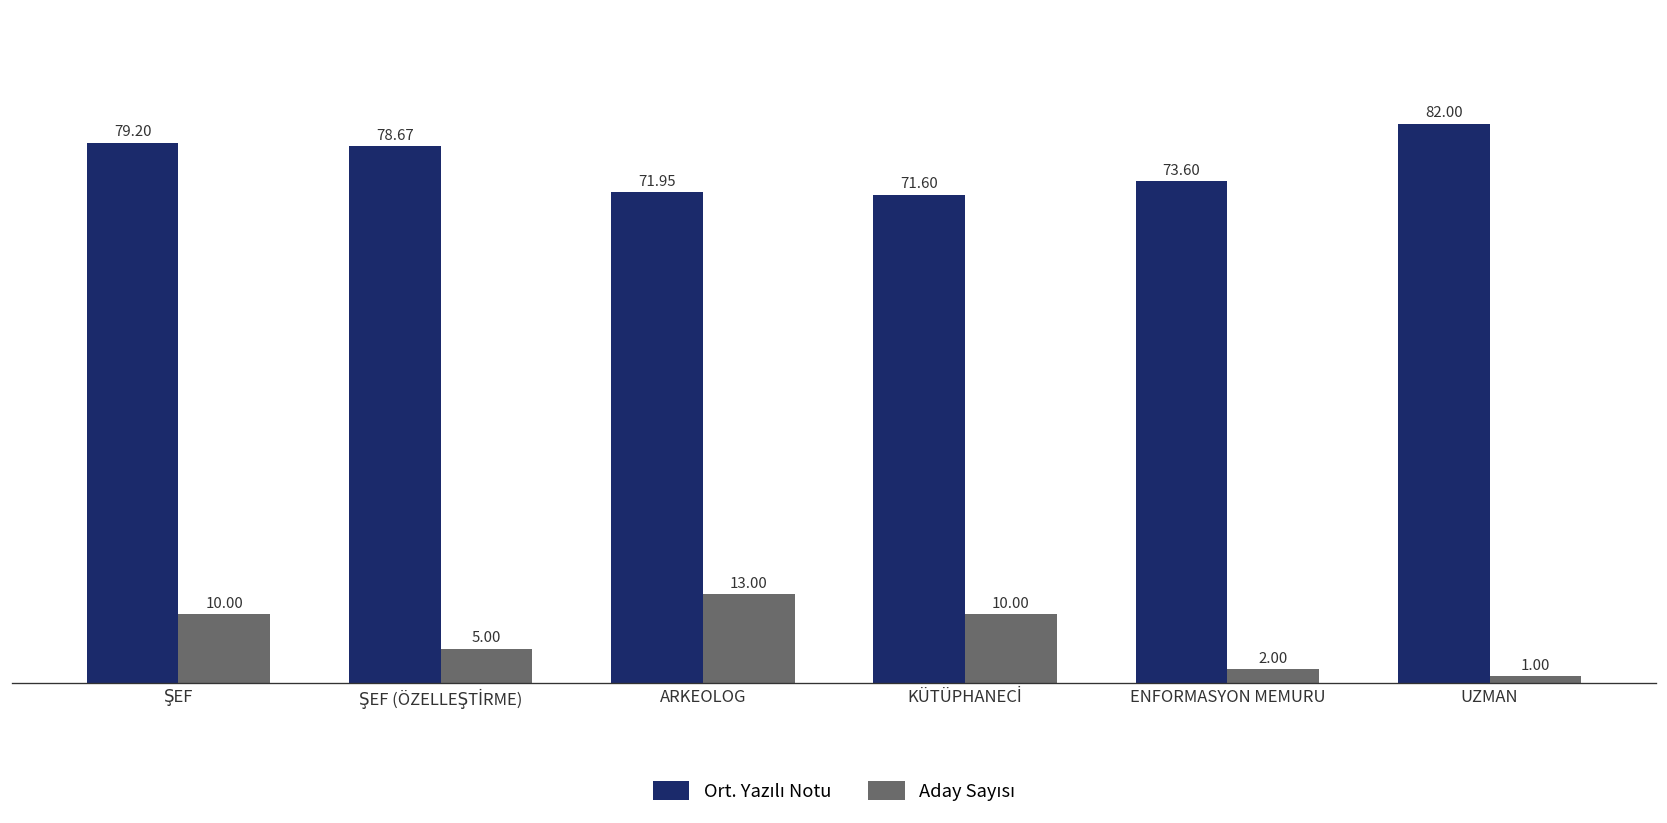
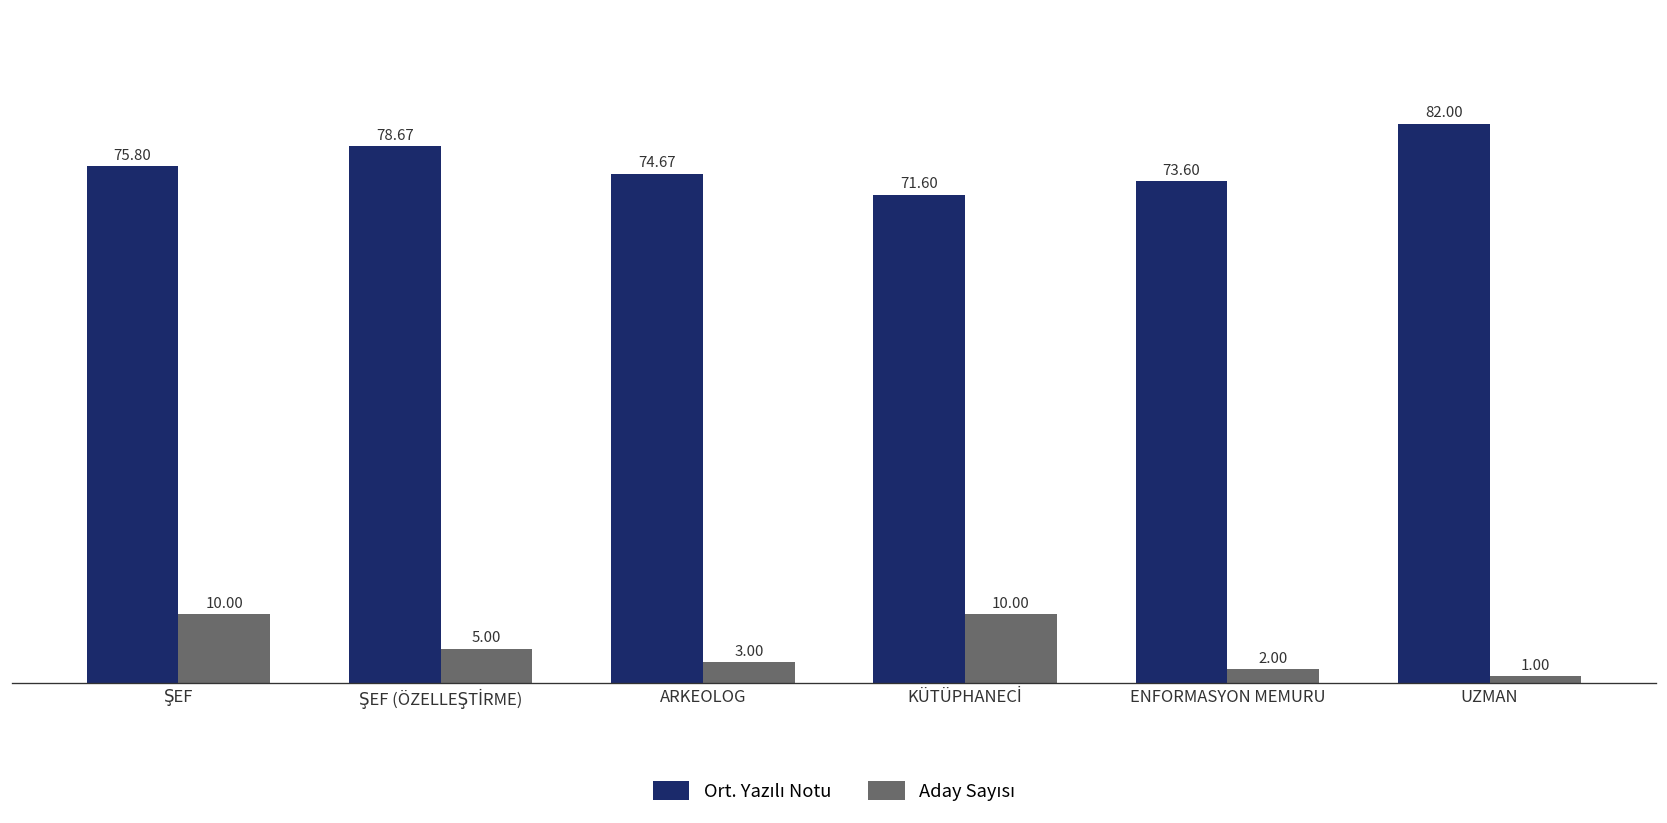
Ort. Yazılı Notu, ŞEF: 79.20 -> 75.80
Ort. Yazılı Notu, ARKEOLOG: 71.95 -> 74.67
Aday Sayısı, ARKEOLOG: 13.00 -> 3.00
